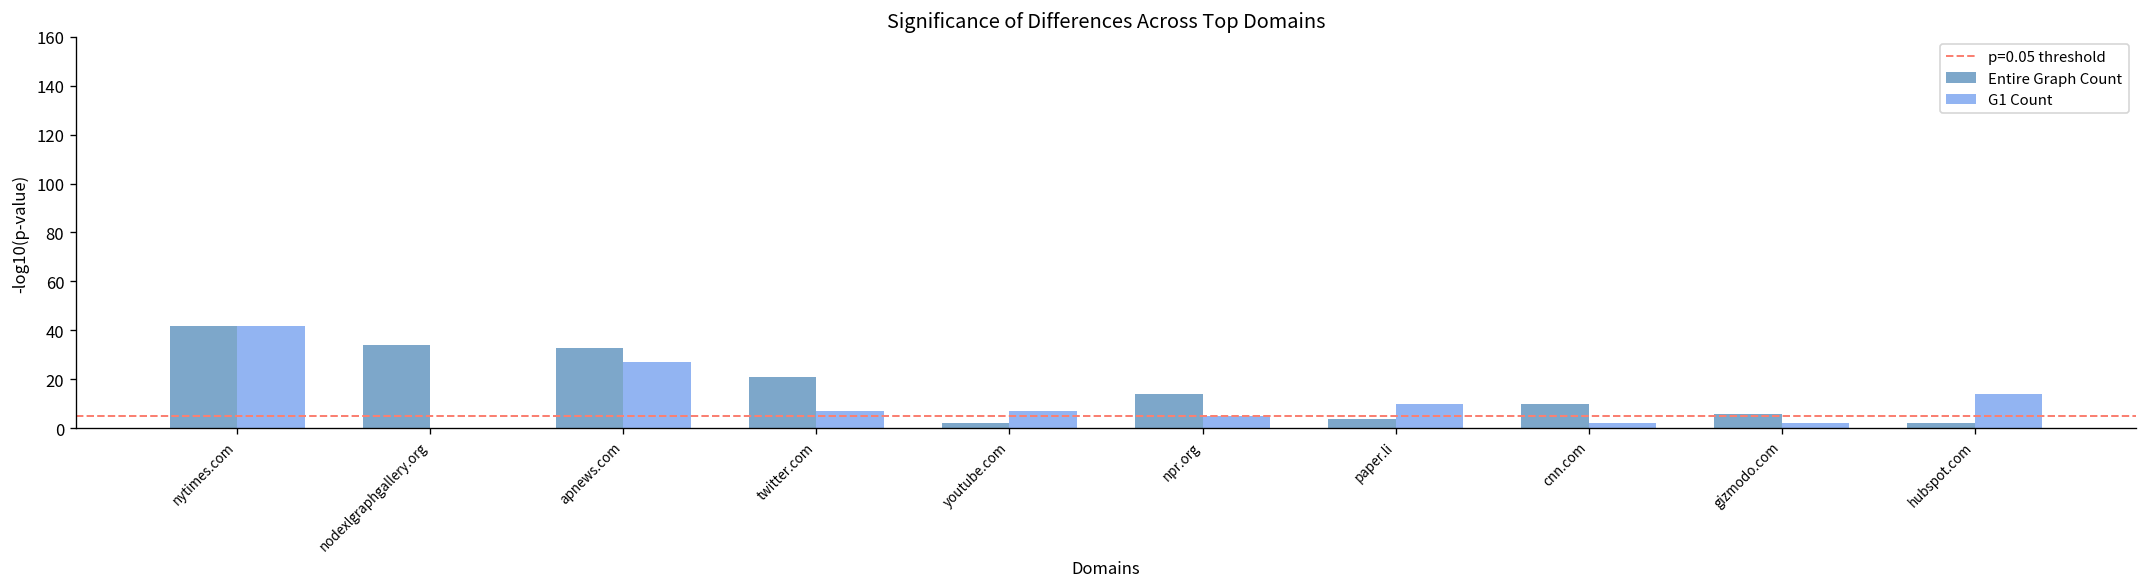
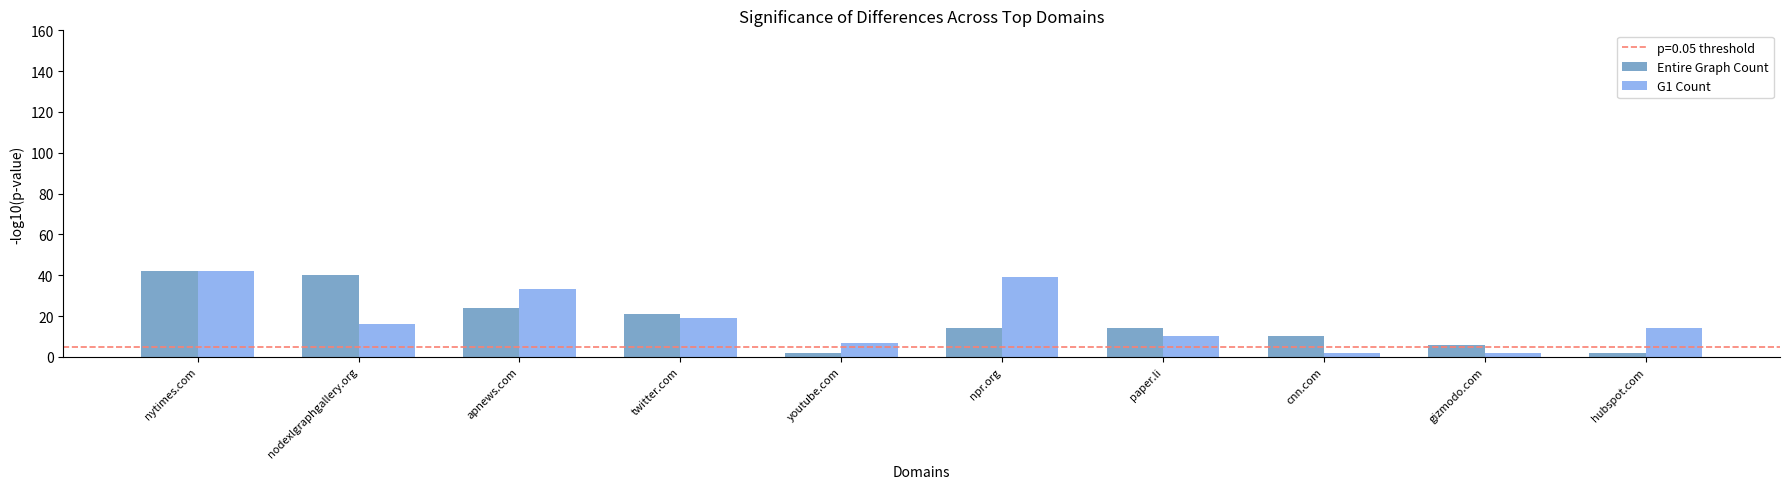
Entire Graph Count, nodexlgraphgallery.org: 34 -> 40
G1 Count, nodexlgraphgallery.org: 0 -> 16
Entire Graph Count, apnews.com: 33 -> 24
G1 Count, apnews.com: 27 -> 33
G1 Count, twitter.com: 7 -> 19
G1 Count, npr.org: 5 -> 39
Entire Graph Count, paper.li: 4 -> 14
